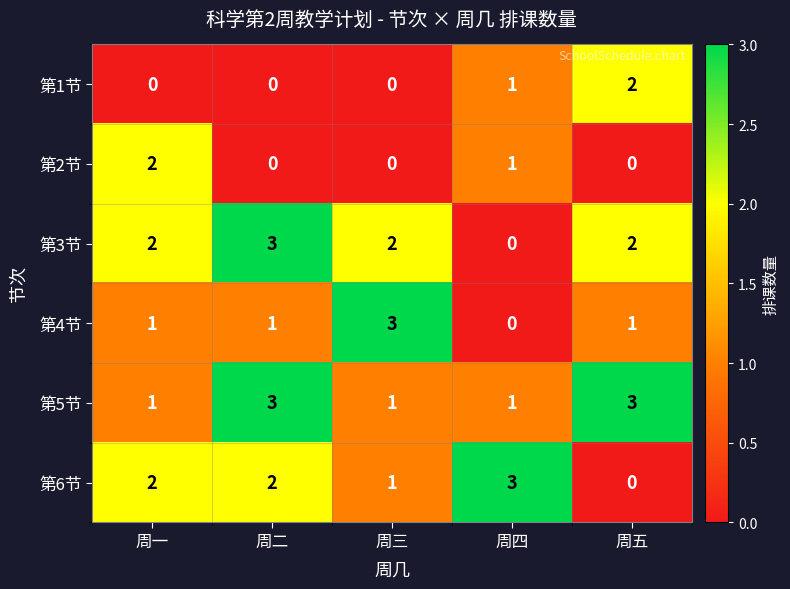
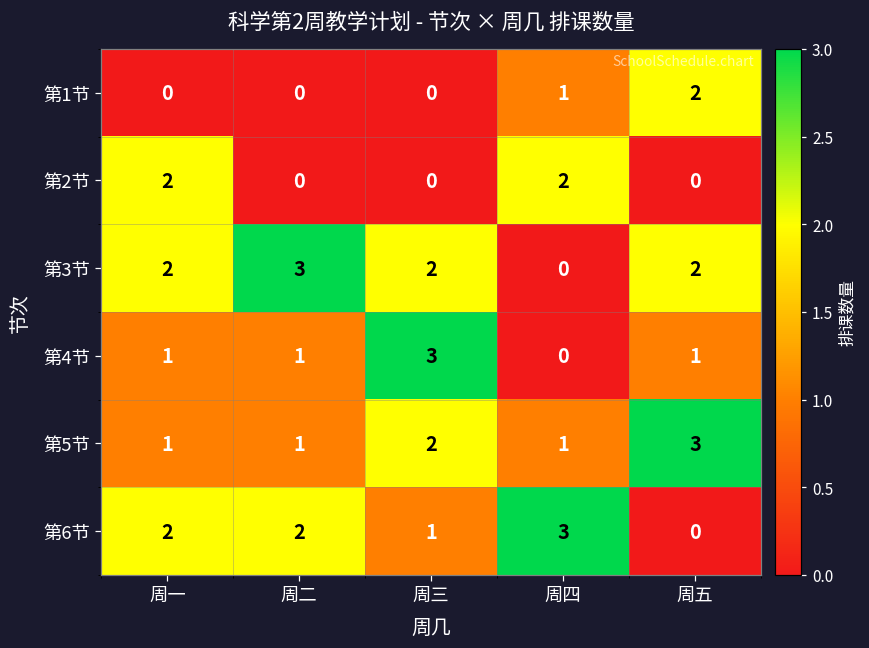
第2节, 周四: 1 -> 2
第5节, 周二: 3 -> 1
第5节, 周三: 1 -> 2
